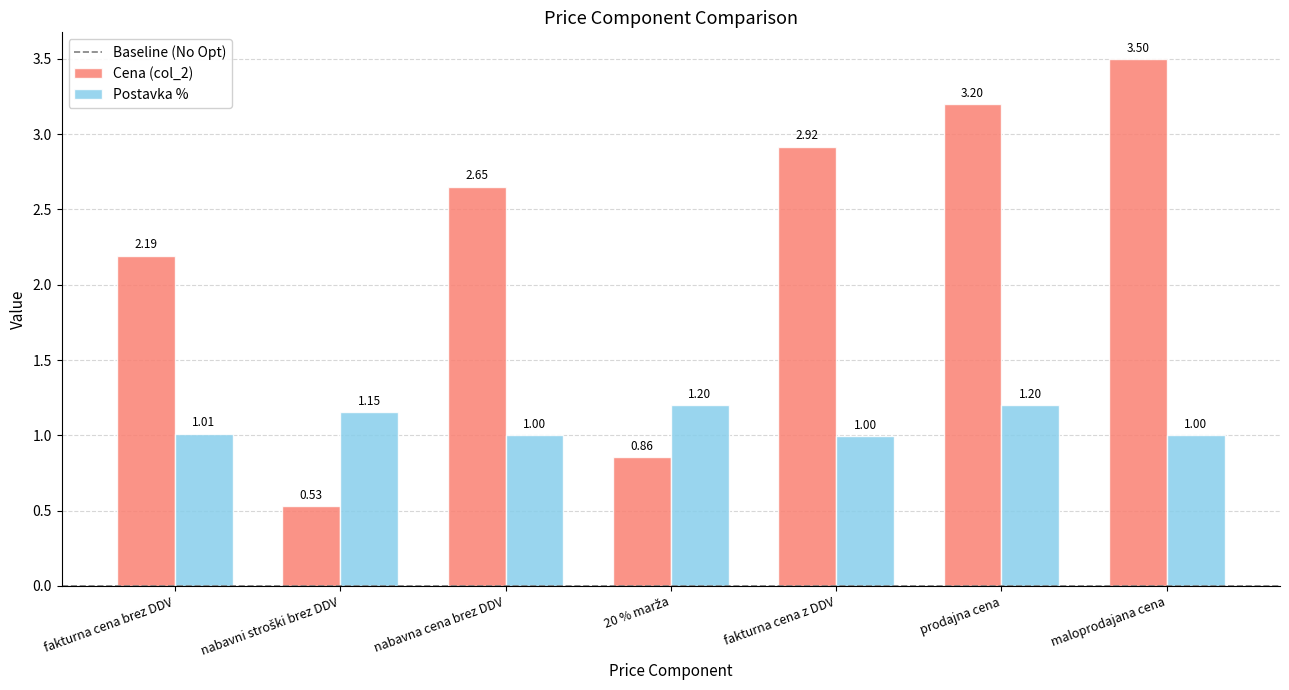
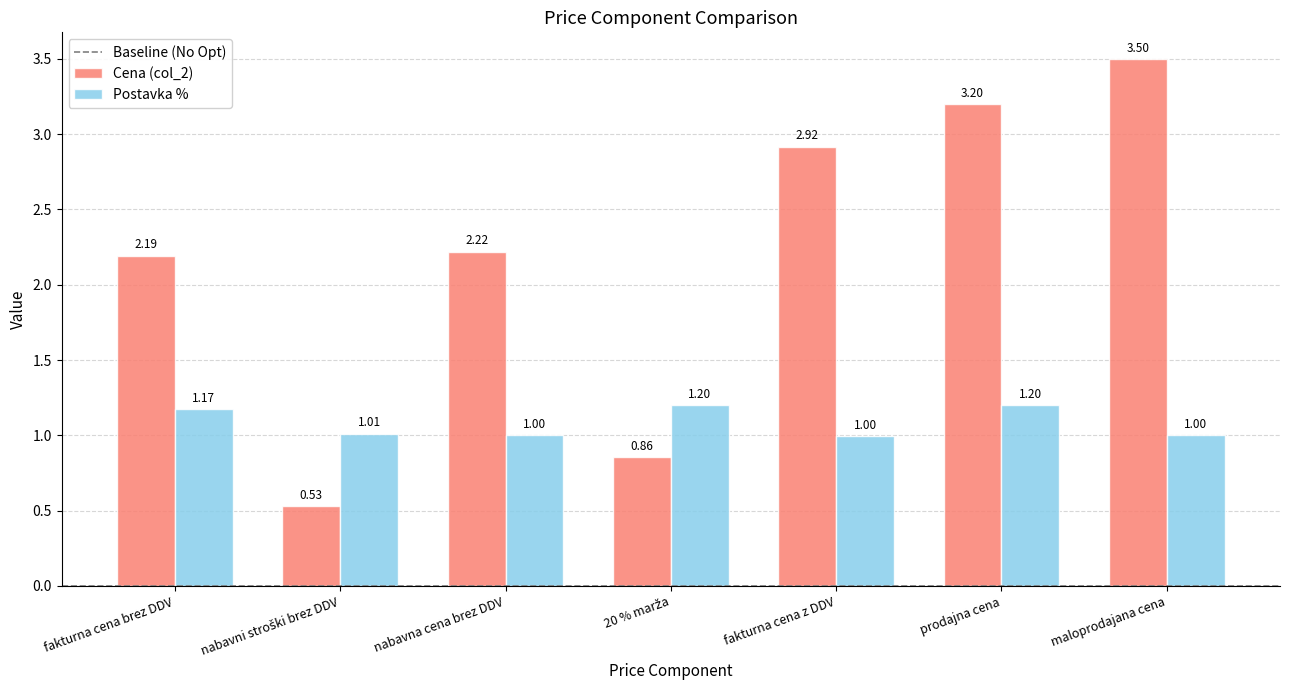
Postavka %, fakturna cena brez DDV: 1.01 -> 1.17
Postavka %, nabavni stroški brez DDV: 1.15 -> 1.01
Cena (col_2), nabavna cena brez DDV: 2.65 -> 2.22
